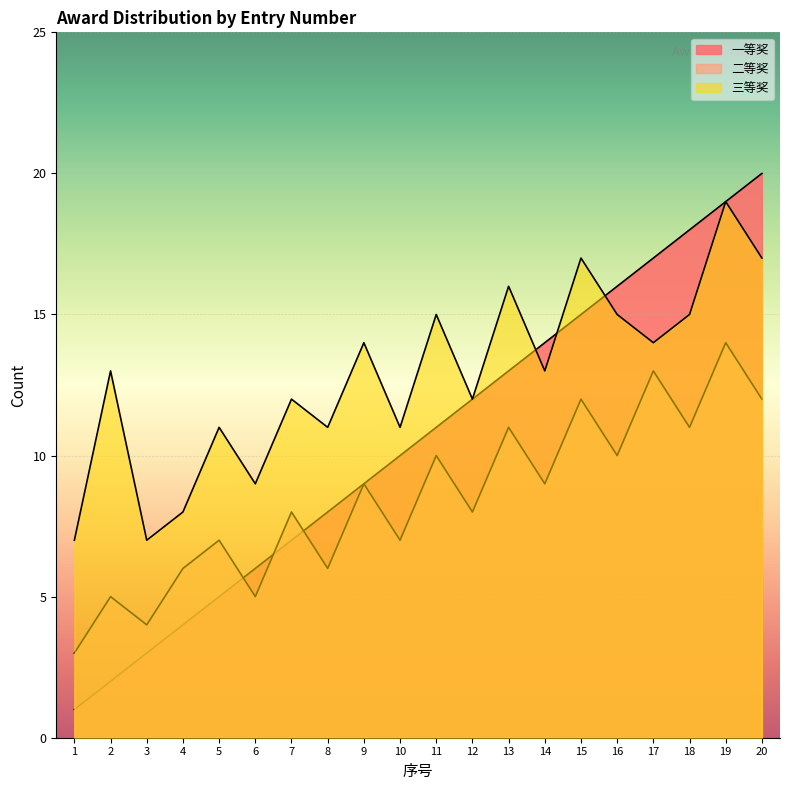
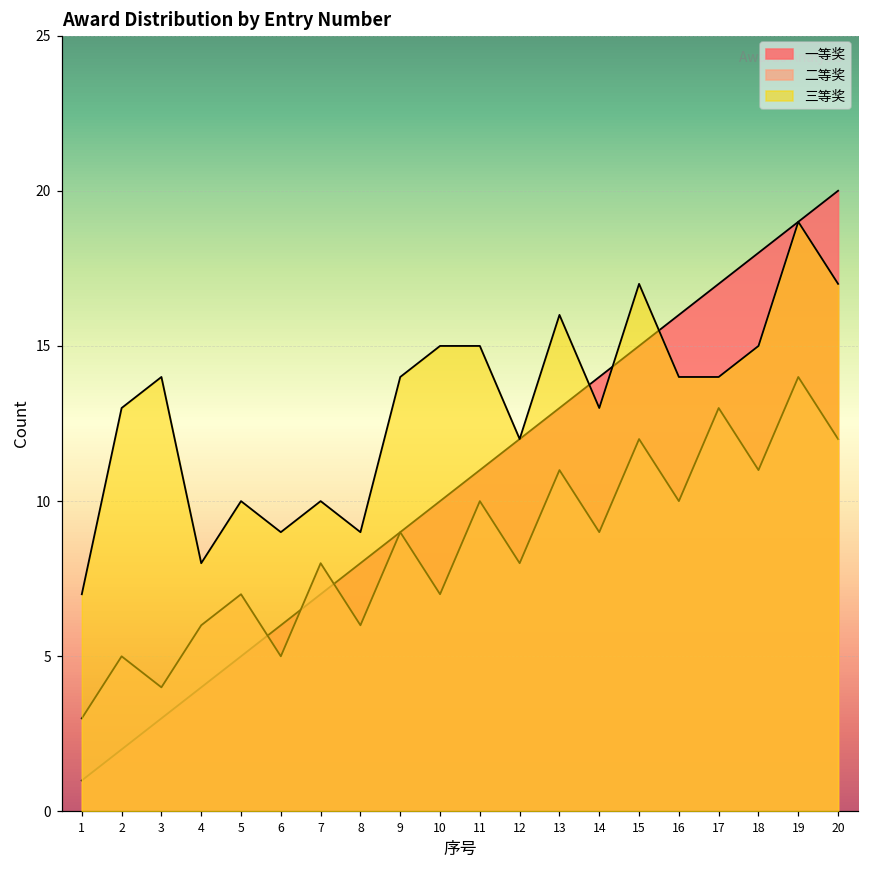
三等奖, 3: 7 -> 14
三等奖, 5: 11 -> 10
三等奖, 7: 12 -> 10
三等奖, 8: 11 -> 9
三等奖, 10: 11 -> 15
三等奖, 16: 15 -> 14
